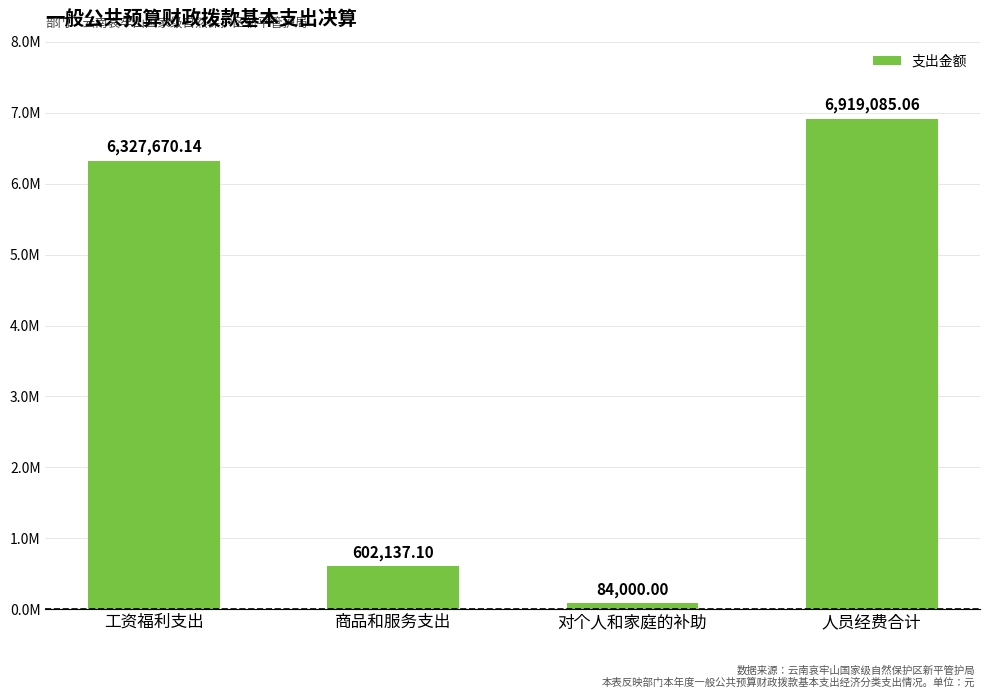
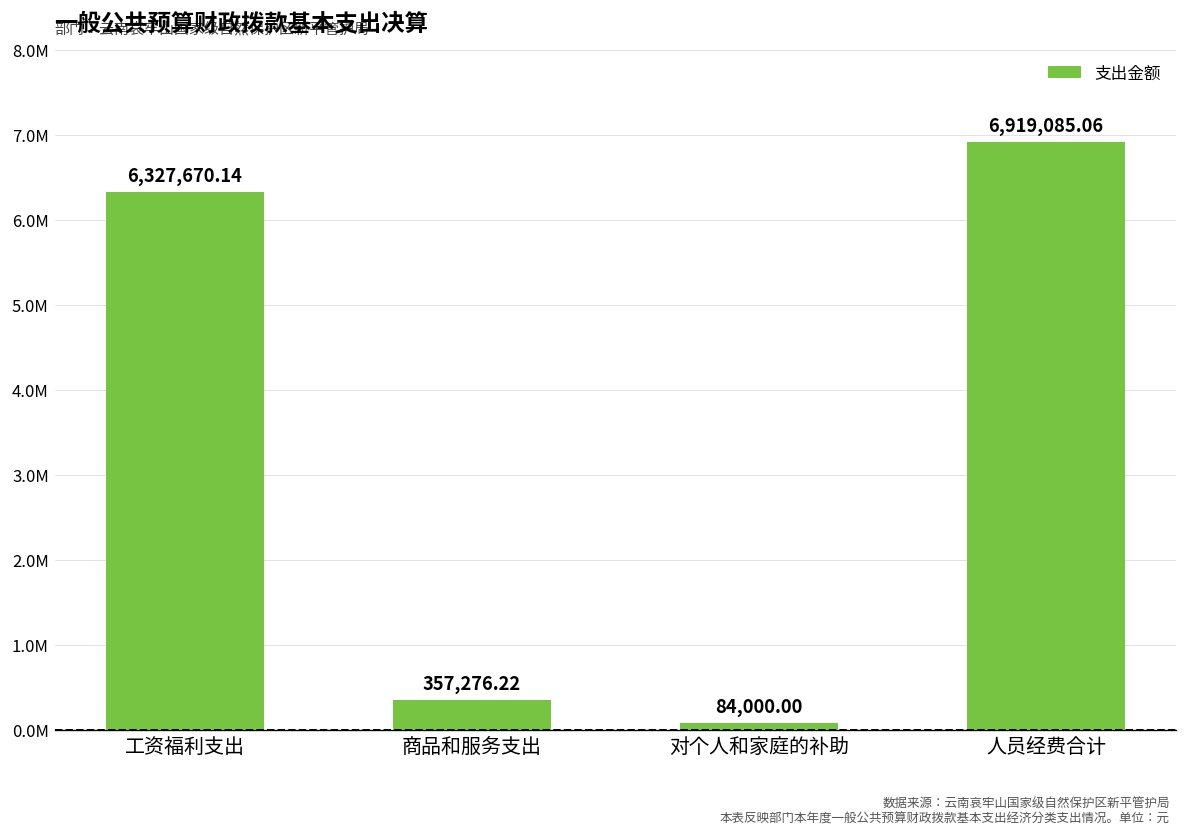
商品和服务支出: 602,137.10 -> 357,276.22
